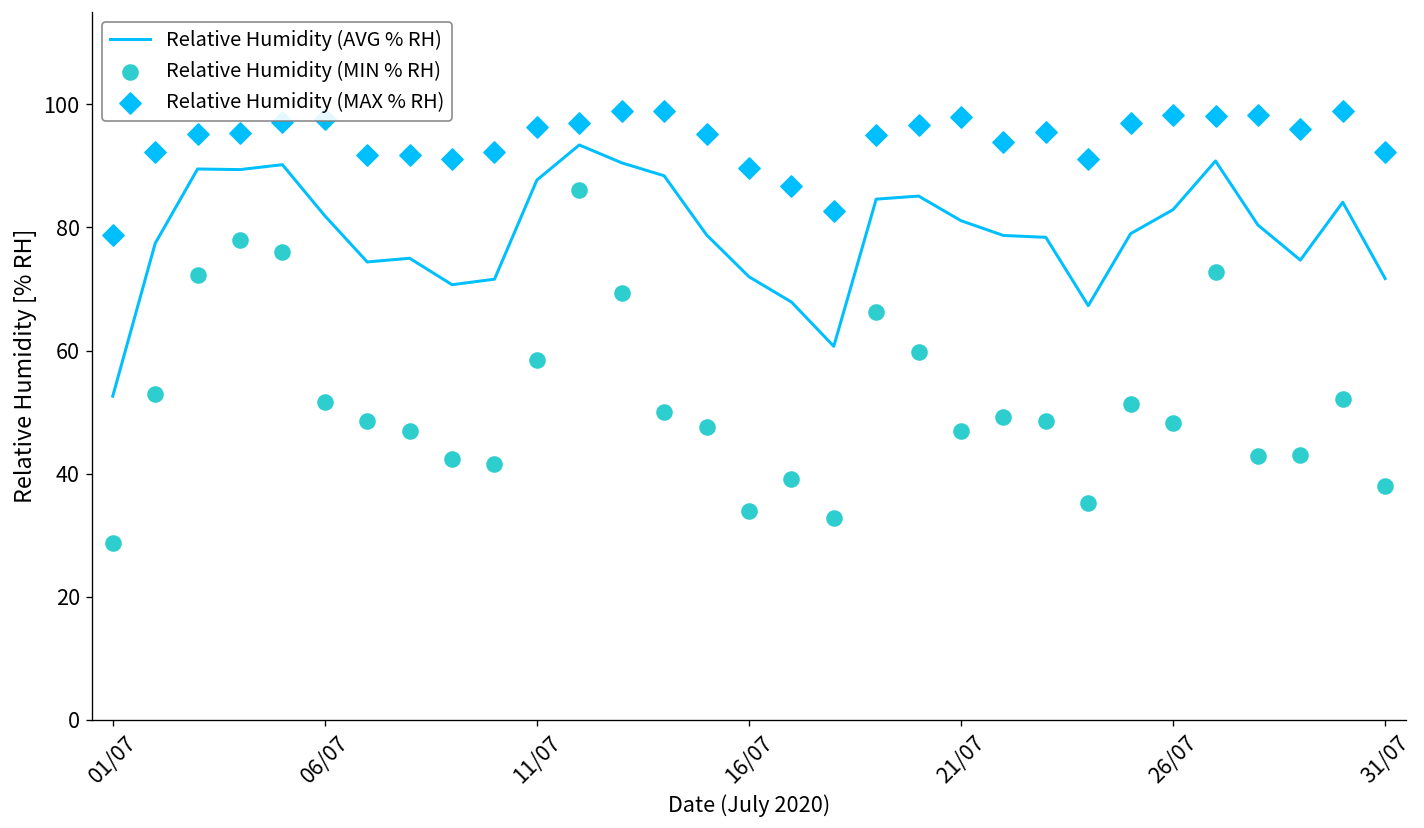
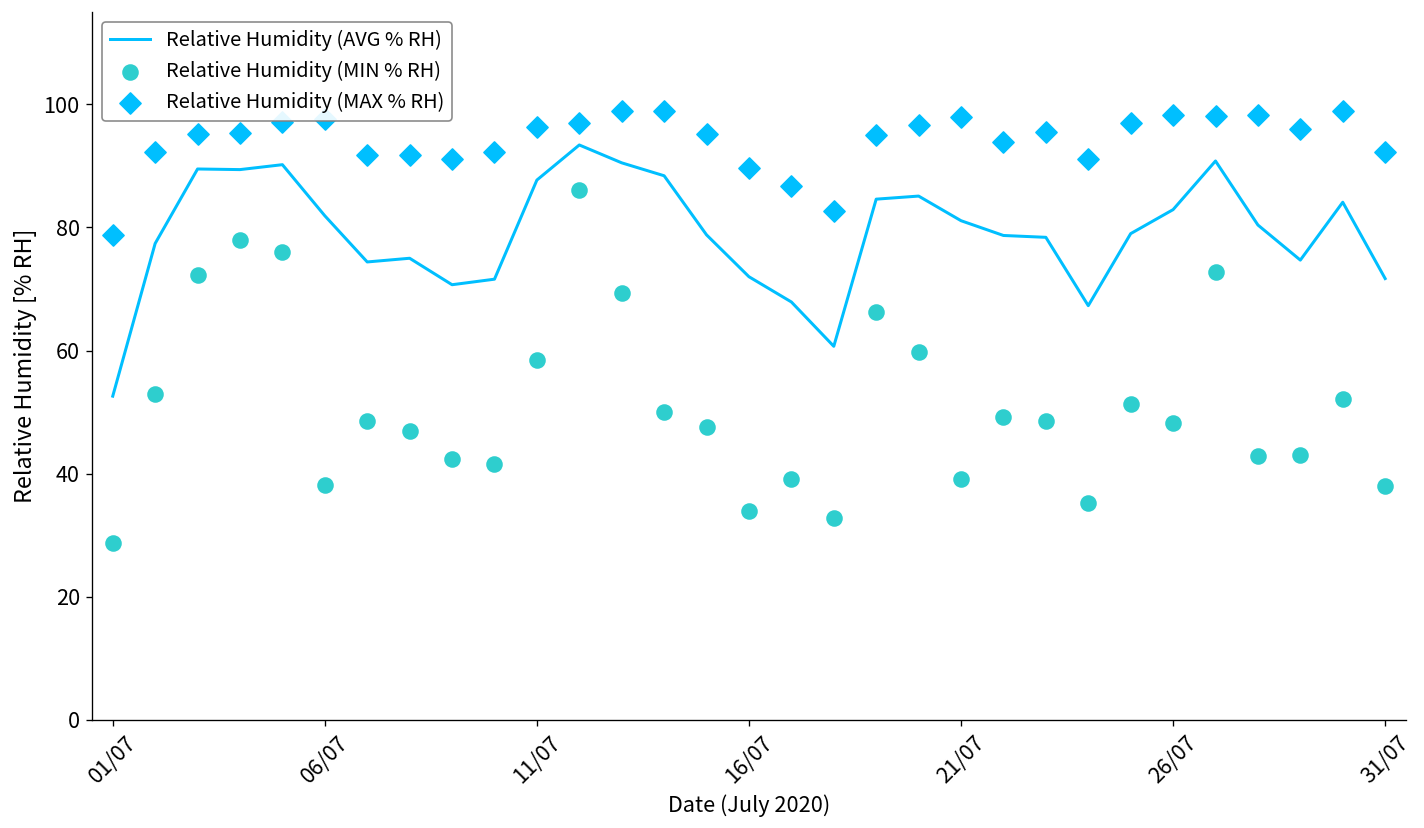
Relative Humidity (MIN % RH), 06/07: 52 -> 38
Relative Humidity (MIN % RH), 21/07: 47 -> 39
